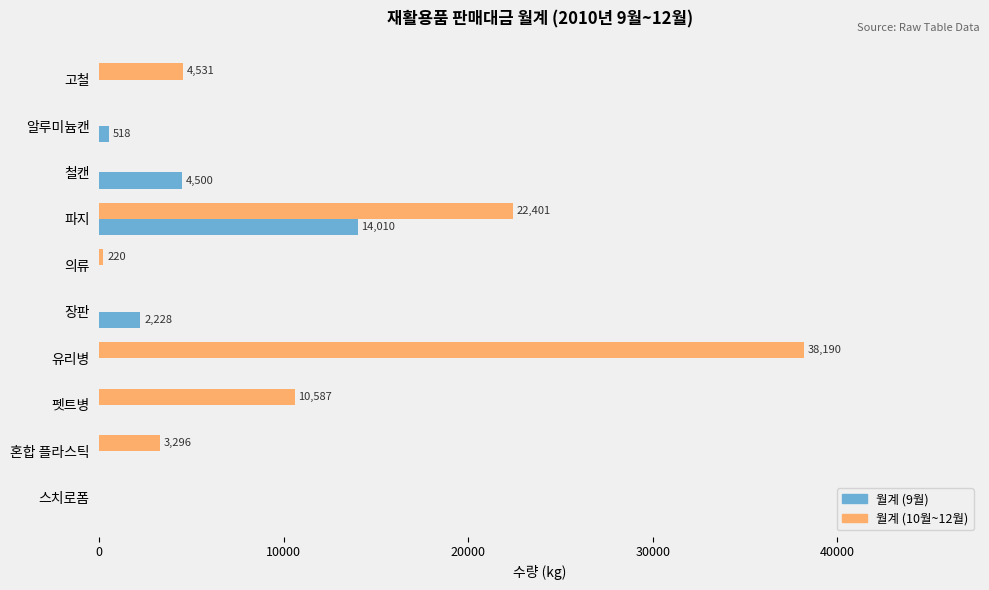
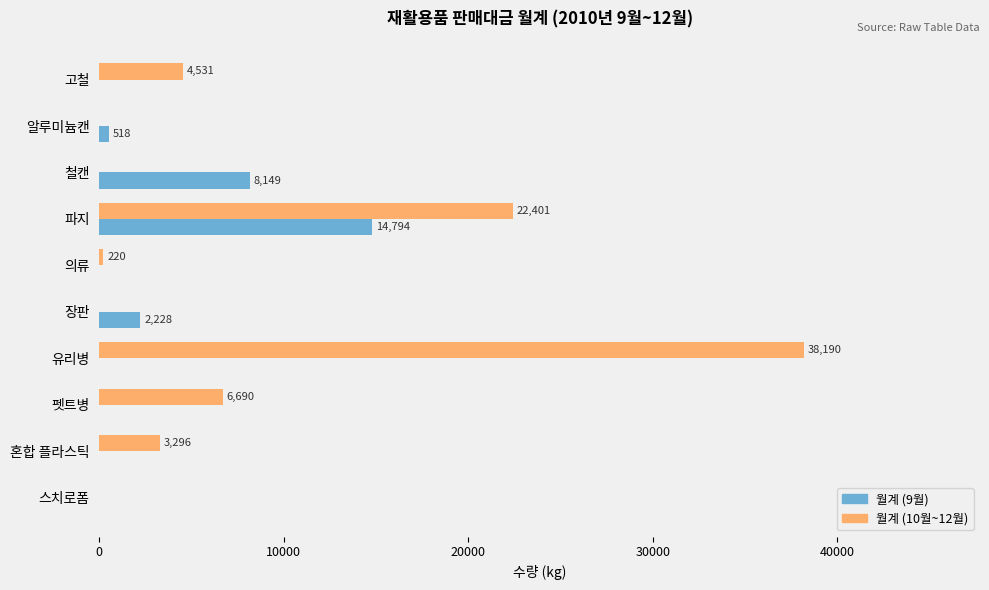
월계 (9월), 철캔: 4,500 -> 8,149
월계 (9월), 파지: 14,010 -> 14,794
월계 (10월~12월), 펫트병: 10,587 -> 6,690
